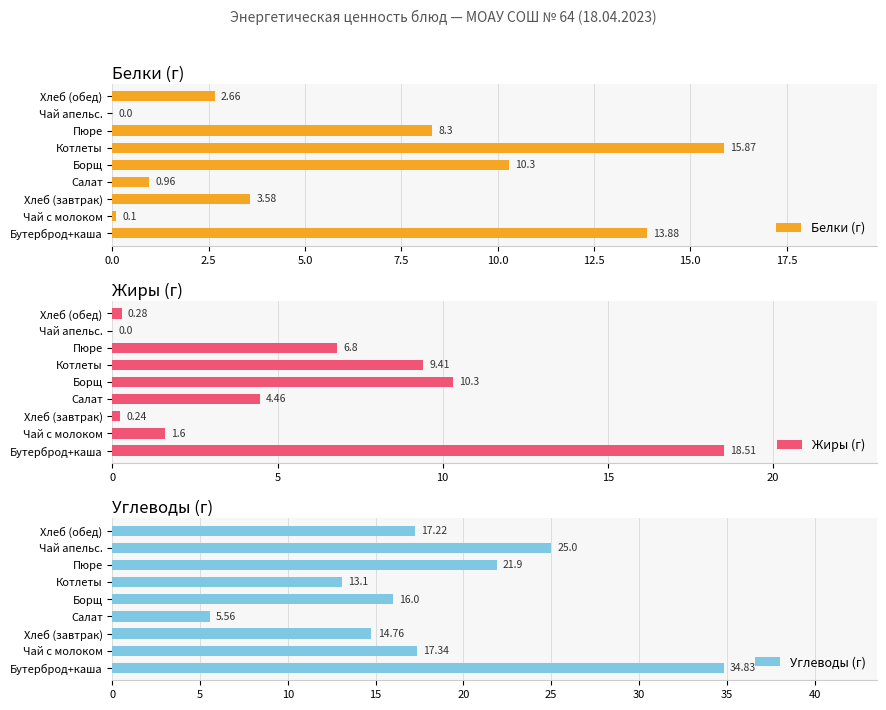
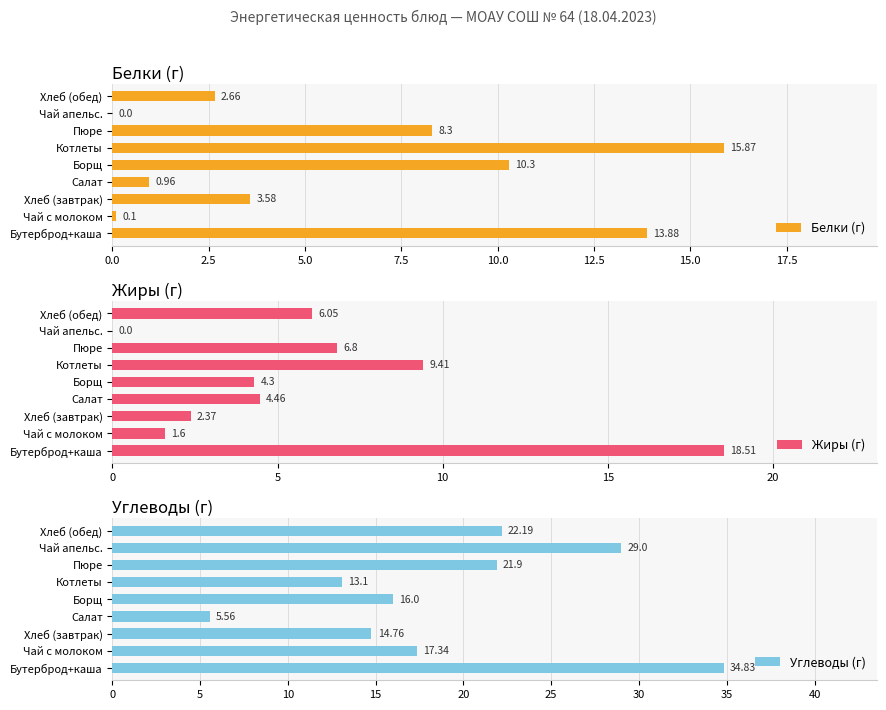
Жиры (г), Хлеб (обед): 0.28 -> 6.05
Жиры (г), Борщ: 10.3 -> 4.3
Жиры (г), Хлеб (завтрак): 0.24 -> 2.37
Углеводы (г), Хлеб (обед): 17.22 -> 22.19
Углеводы (г), Чай апельс.: 25.0 -> 29.0
